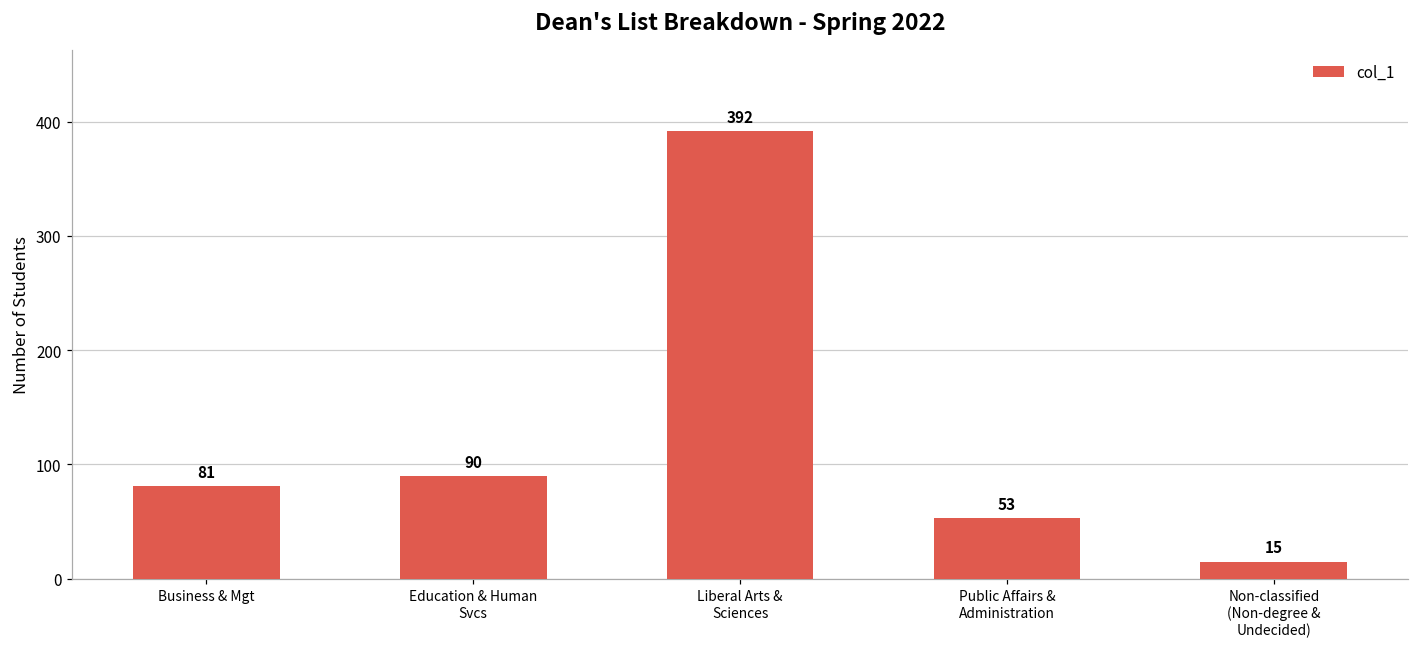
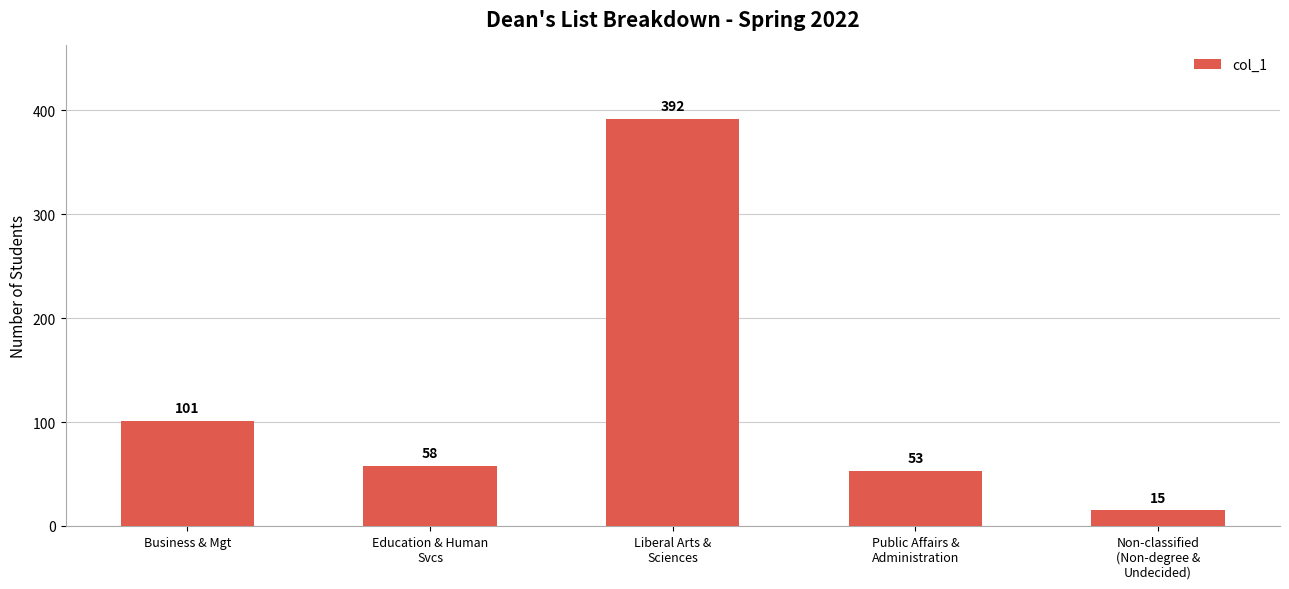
Business & Mgt: 81 -> 101
Education & Human Svcs: 90 -> 58
